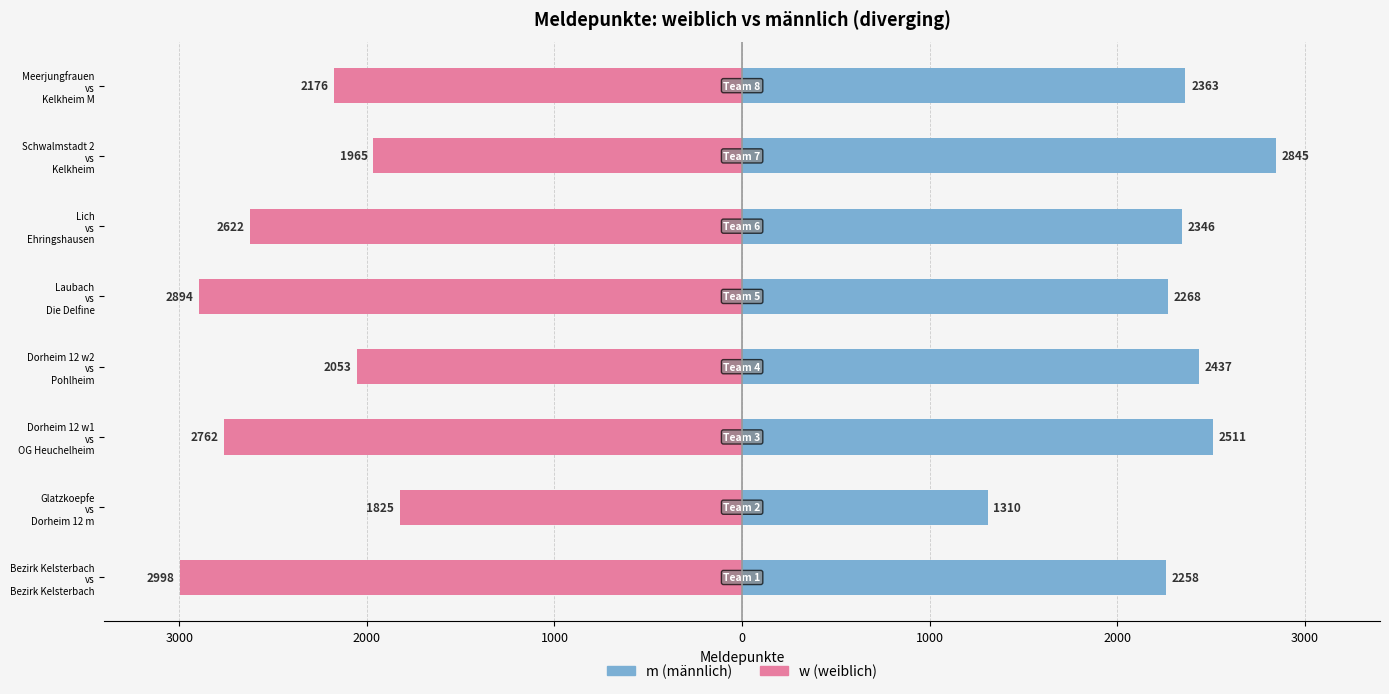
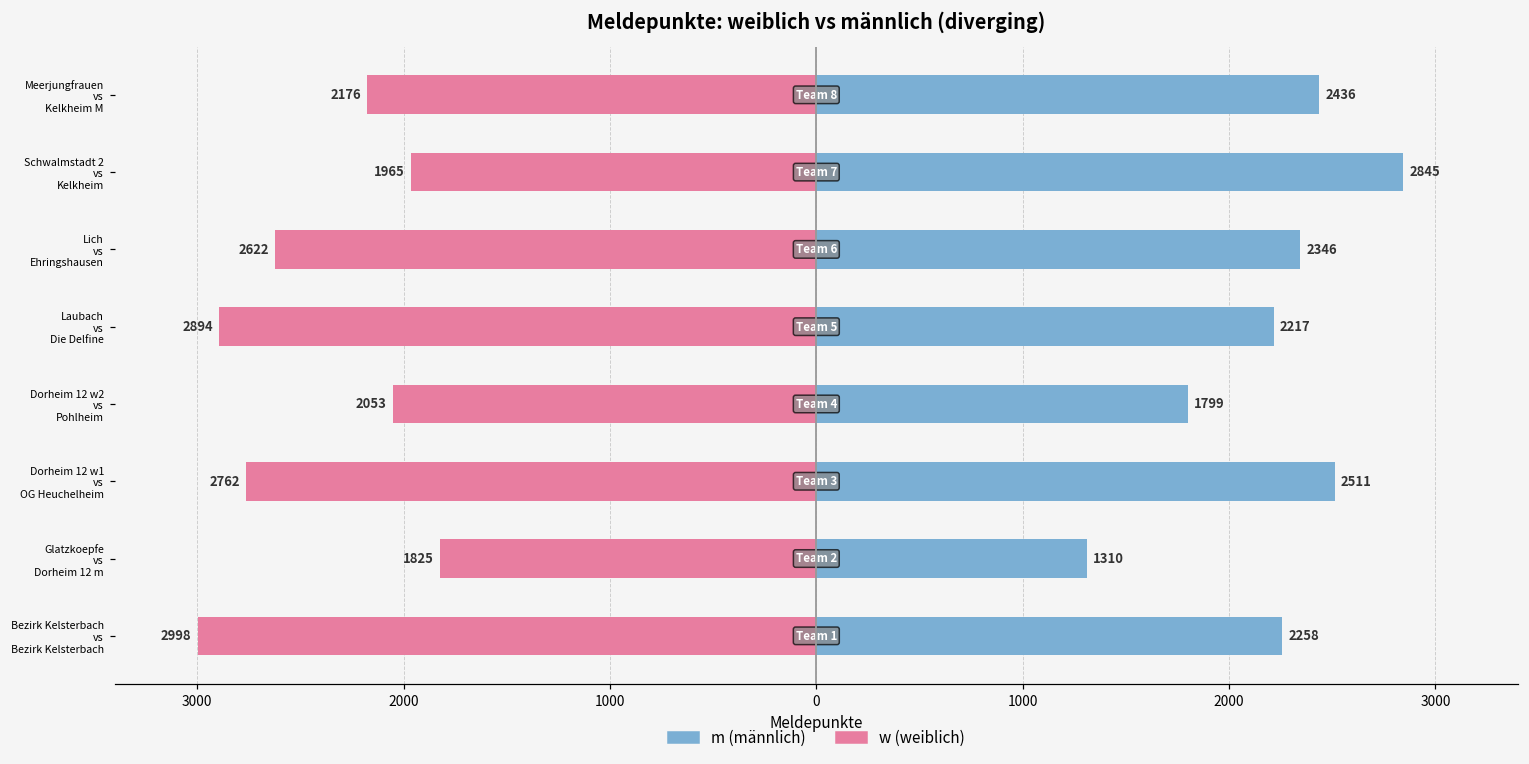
m (männlich), Meerjungfrauen vs Kelkheim M: 2363 -> 2436
m (männlich), Laubach vs Die Delfine: 2268 -> 2217
m (männlich), Dorheim 12 w2 vs Pohlheim: 2437 -> 1799
